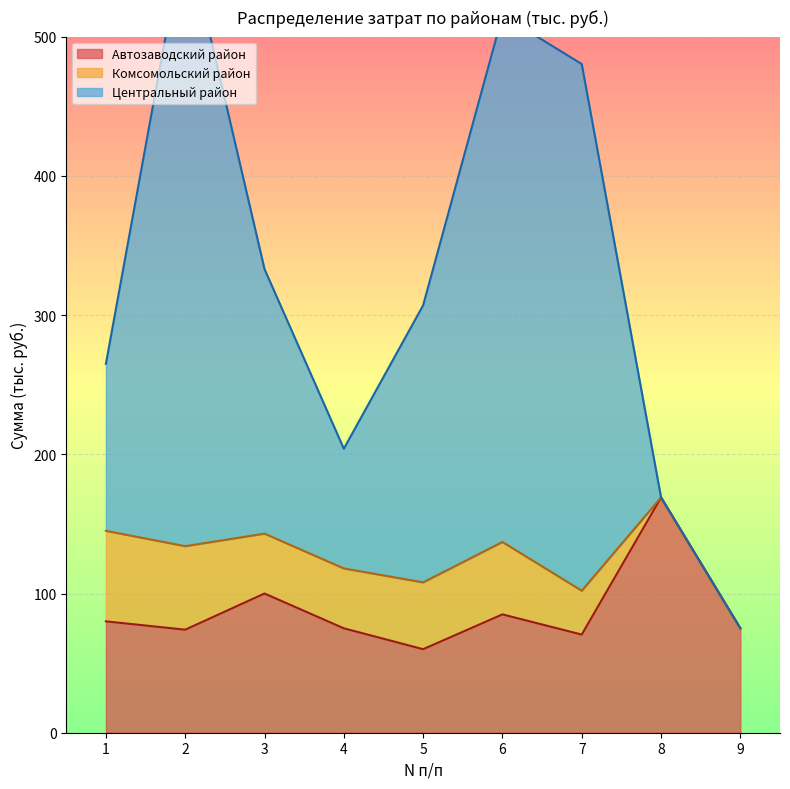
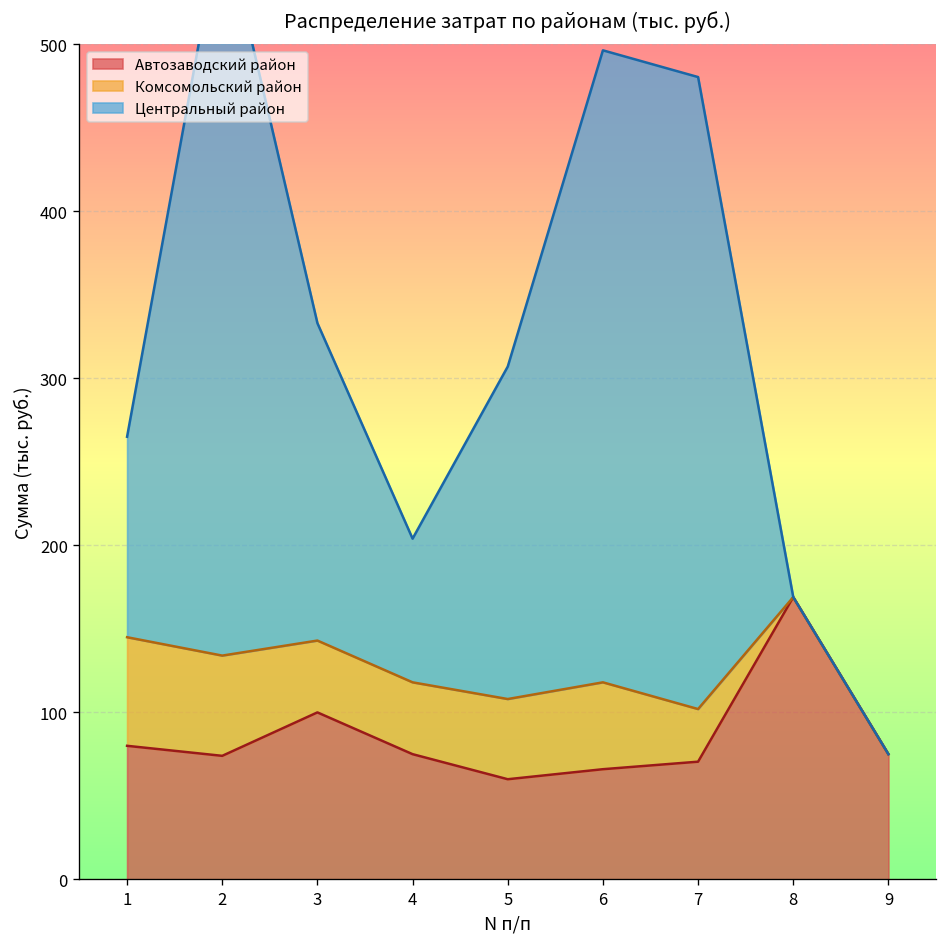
Автозаводский район, 6: 85 -> 66
